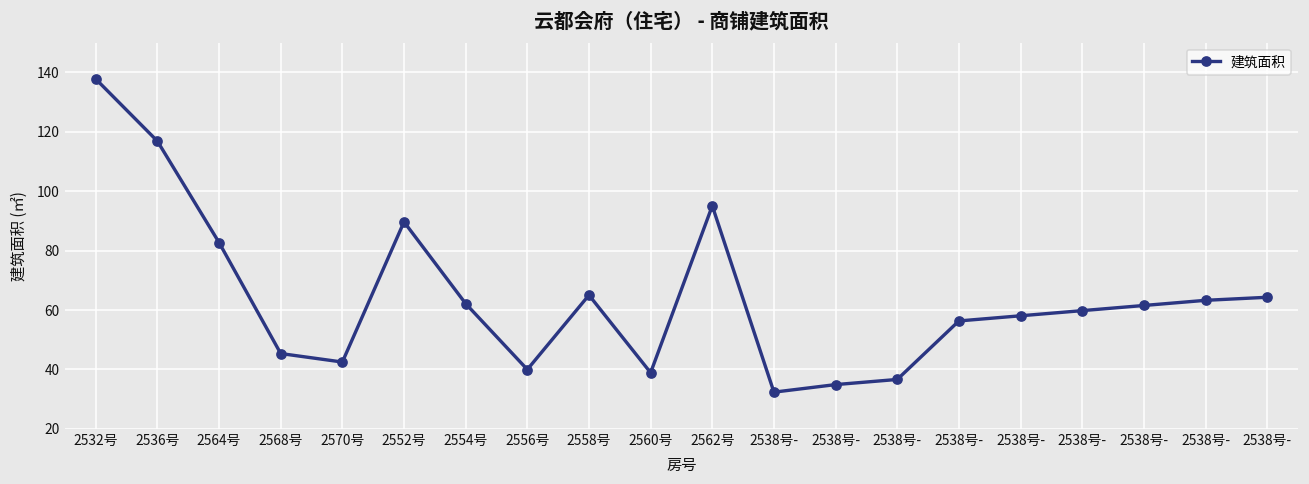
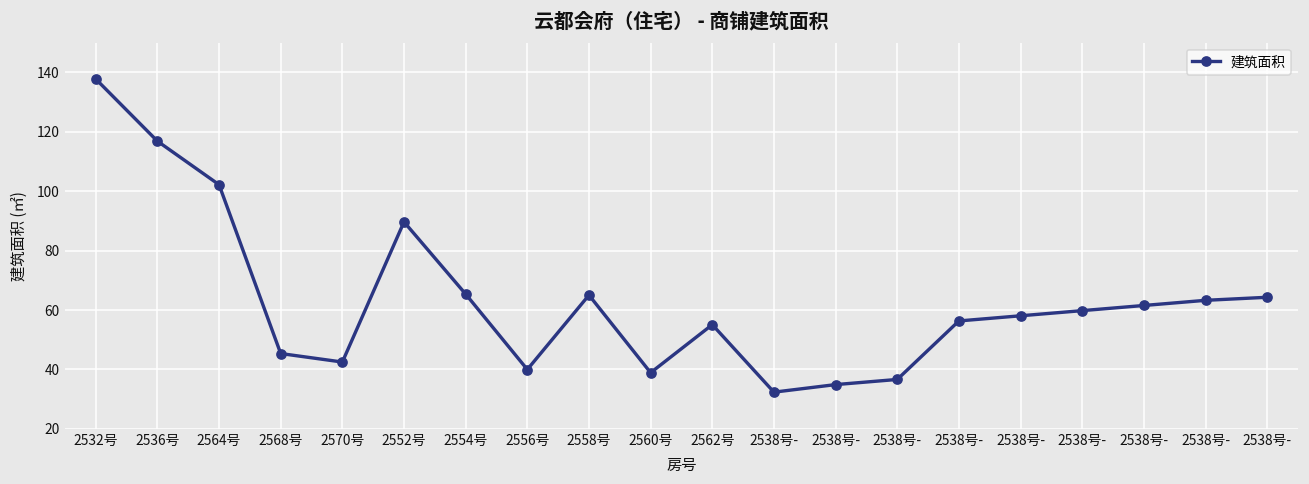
2564号: 83 -> 102
2554号: 62 -> 65
2562号: 95 -> 55
